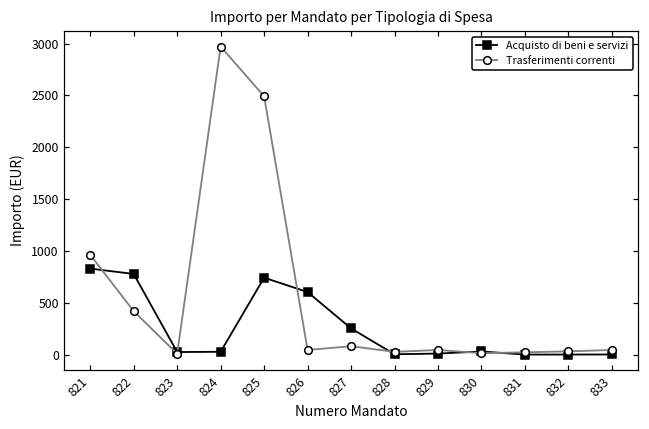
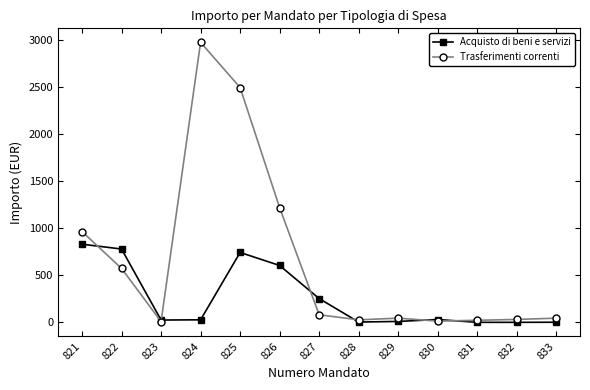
Trasferimenti correnti, 822: 400 -> 600
Trasferimenti correnti, 826: 0 -> 1200
